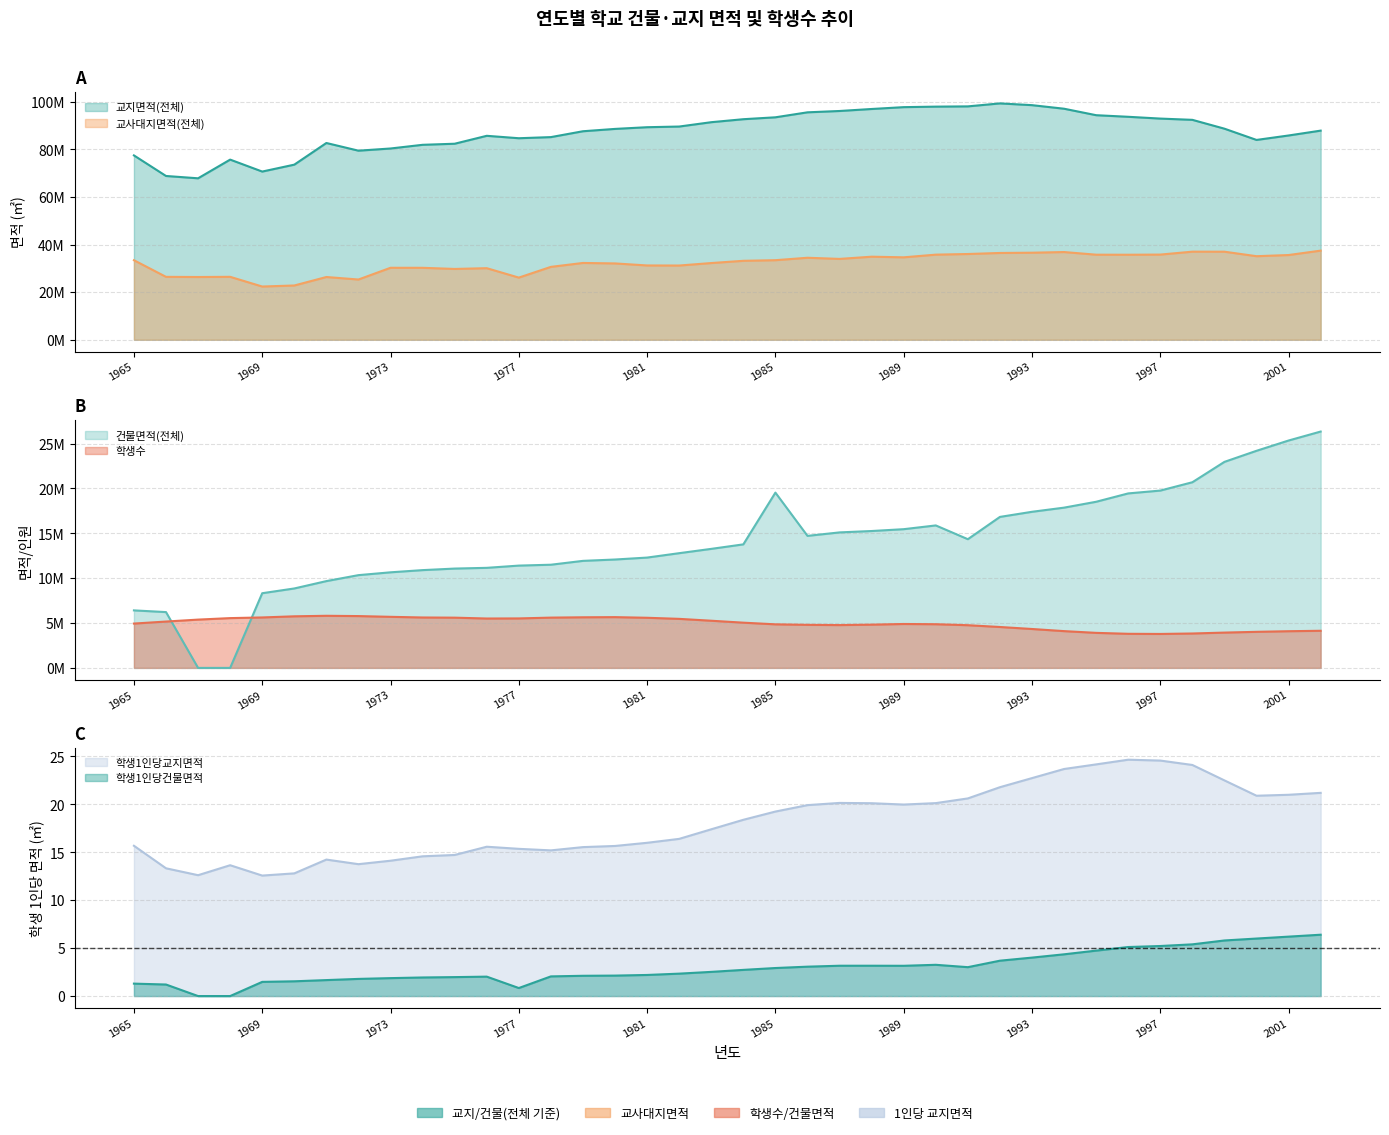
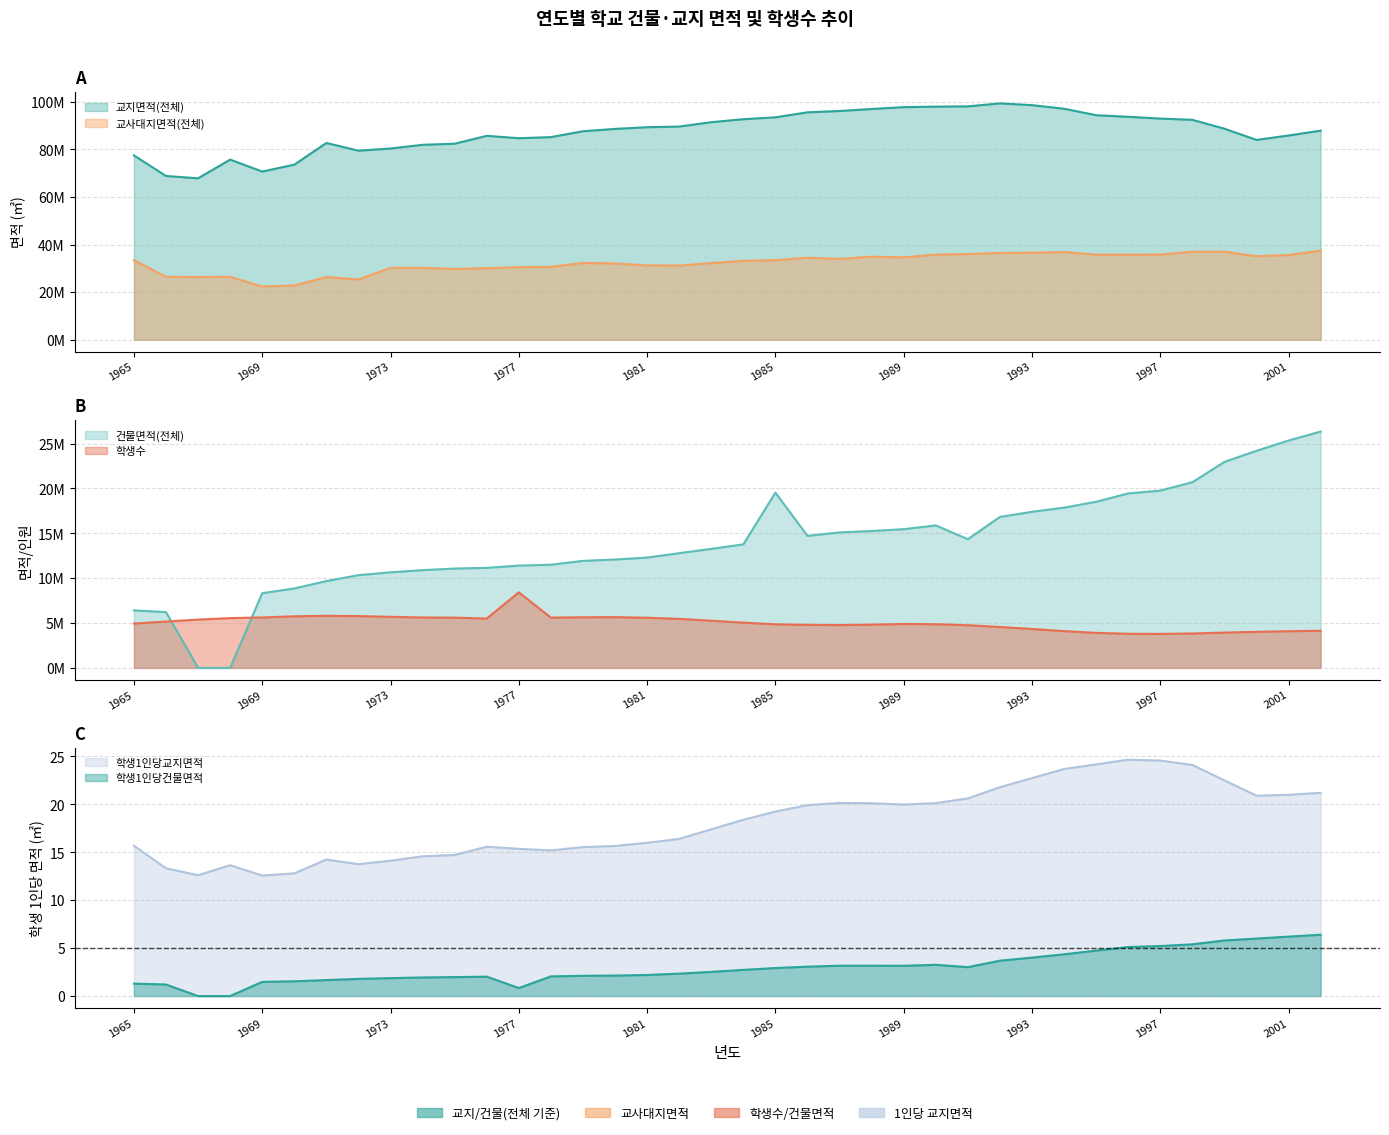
A, 교사대지면적(전체), 1977: 26000000 -> 31000000
B, 학생수, 1977: 6000000 -> 8000000
